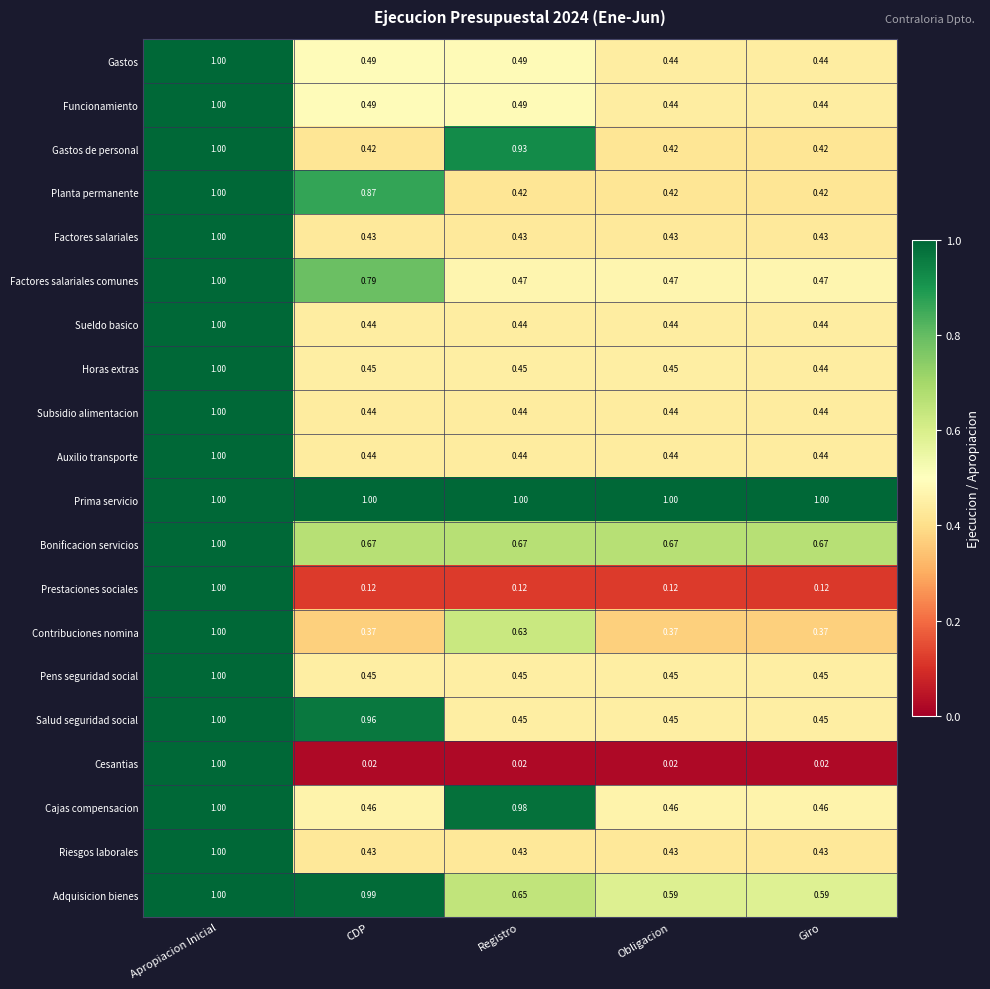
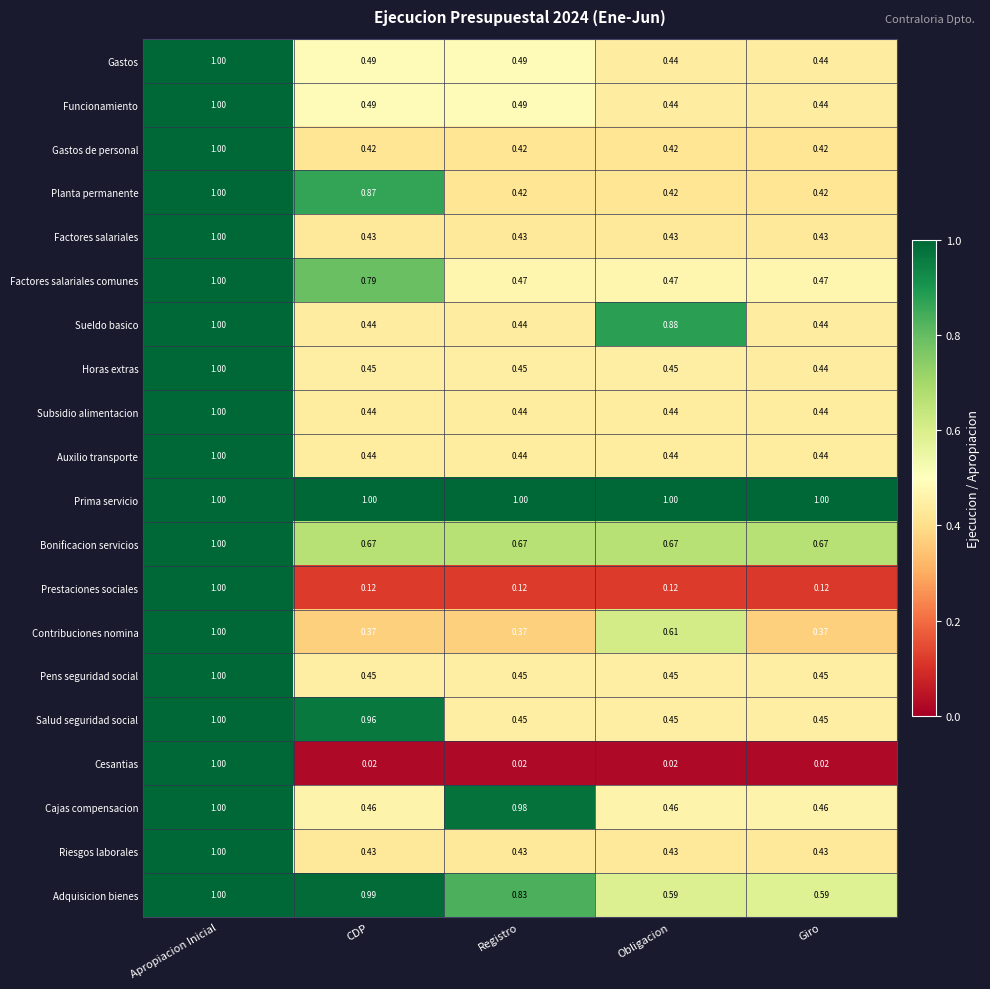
Gastos de personal, Registro: 0.93 -> 0.42
Sueldo basico, Obligacion: 0.44 -> 0.88
Contribuciones nomina, Registro: 0.63 -> 0.37
Contribuciones nomina, Obligacion: 0.37 -> 0.61
Adquisicion bienes, Registro: 0.65 -> 0.83
